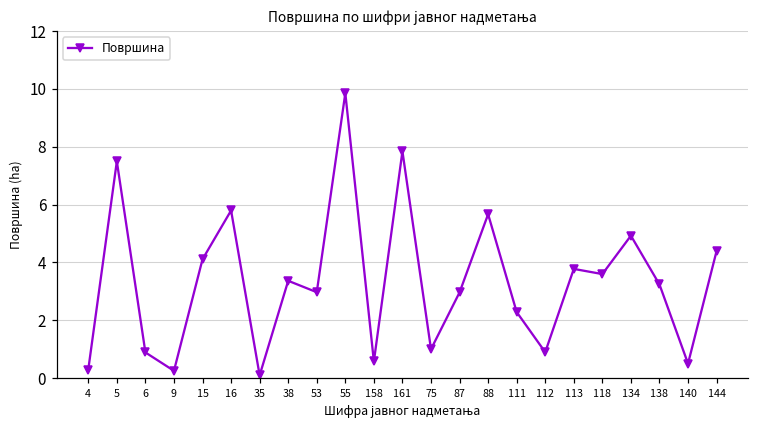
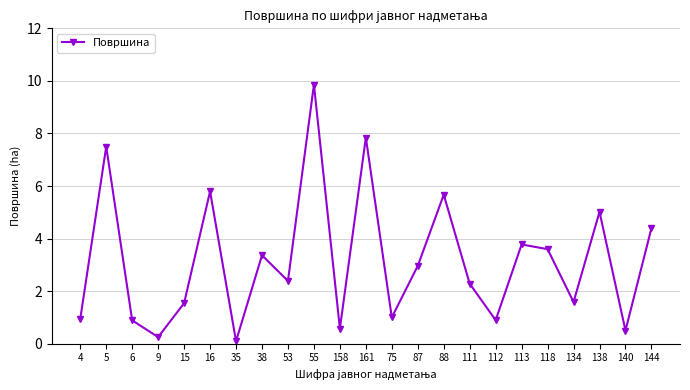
4: 0.3 -> 0.9
15: 4.1 -> 1.5
53: 3.0 -> 2.4
134: 4.9 -> 1.6
138: 3.2 -> 5.0
